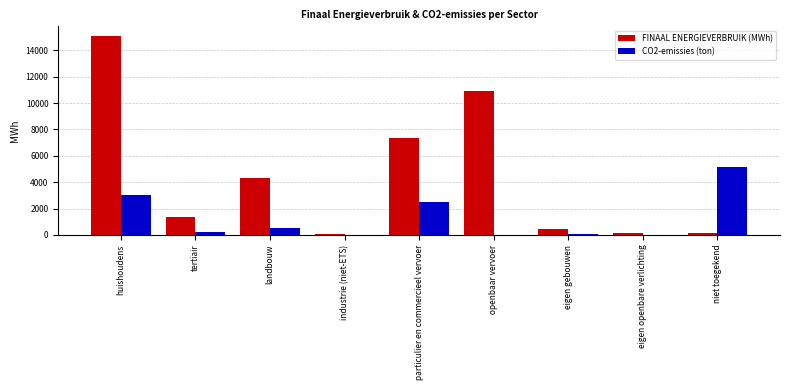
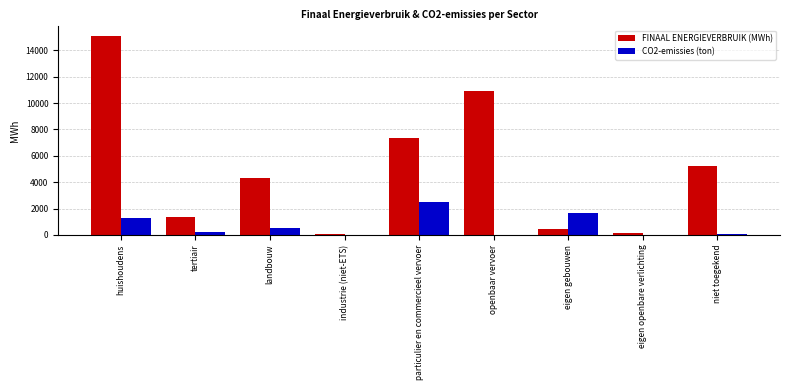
CO2-emissies (ton), huishoudens: 3000 -> 1300
CO2-emissies (ton), eigen gebouwen: 100 -> 1700
FINAAL ENERGIEVERBRUIK (MWh), niet toegekend: 200 -> 5200
CO2-emissies (ton), niet toegekend: 5200 -> 0
